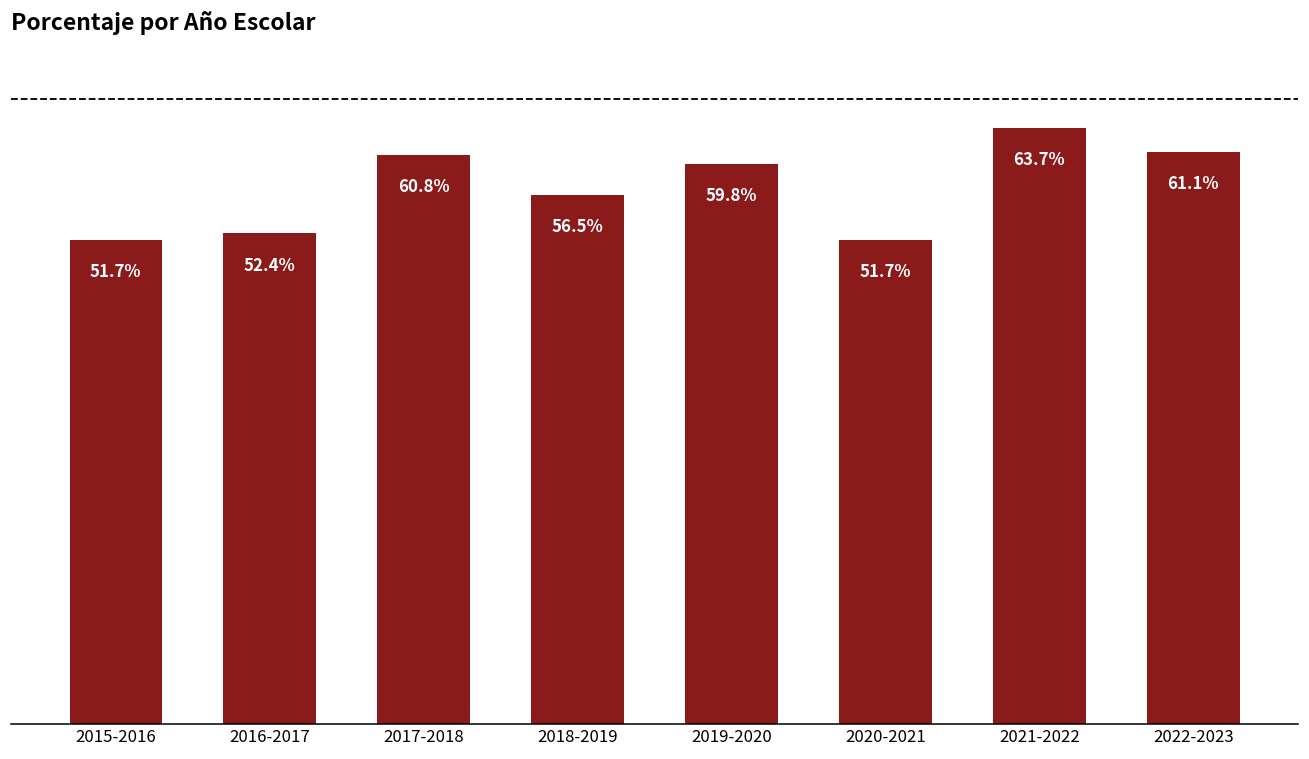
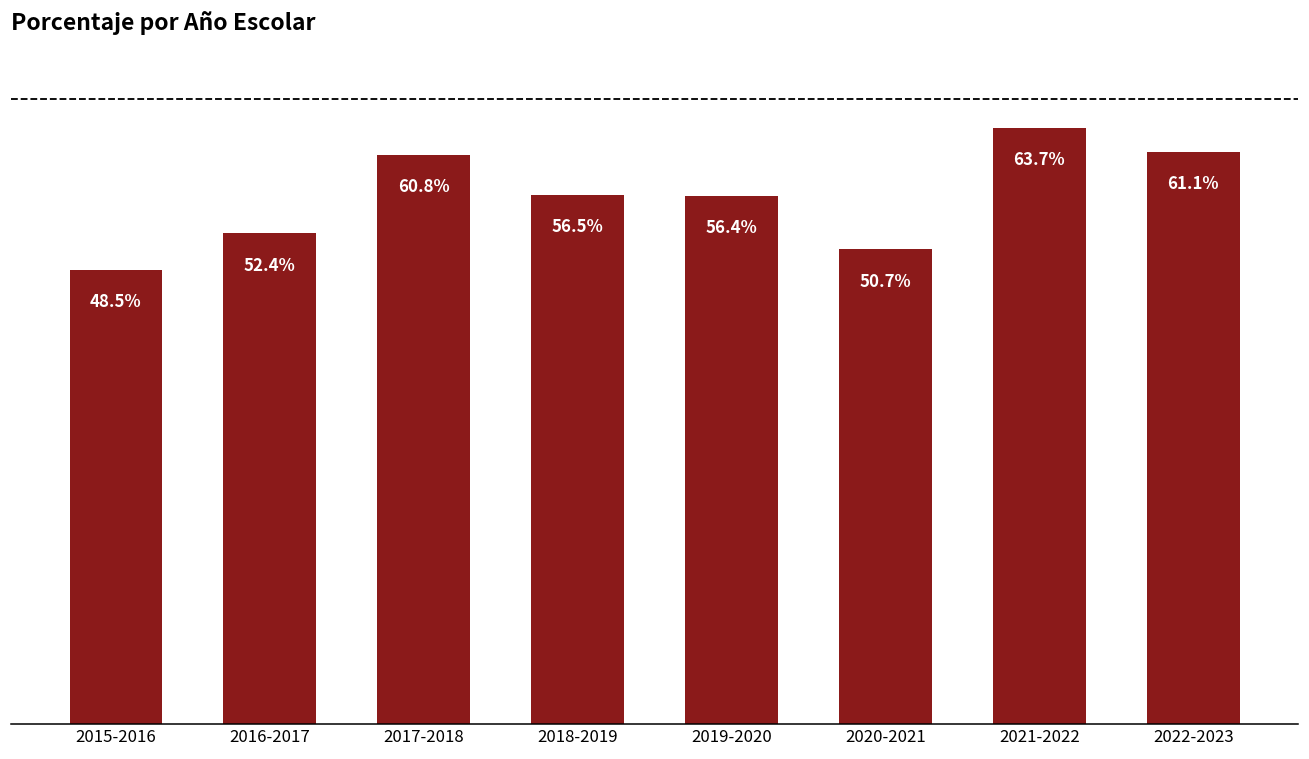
2015-2016: 51.7% -> 48.5%
2019-2020: 59.8% -> 56.4%
2020-2021: 51.7% -> 50.7%
